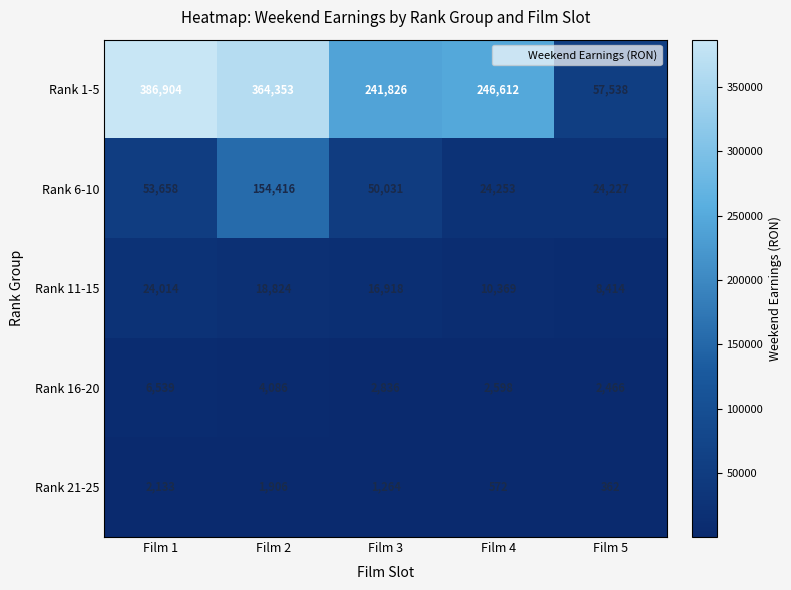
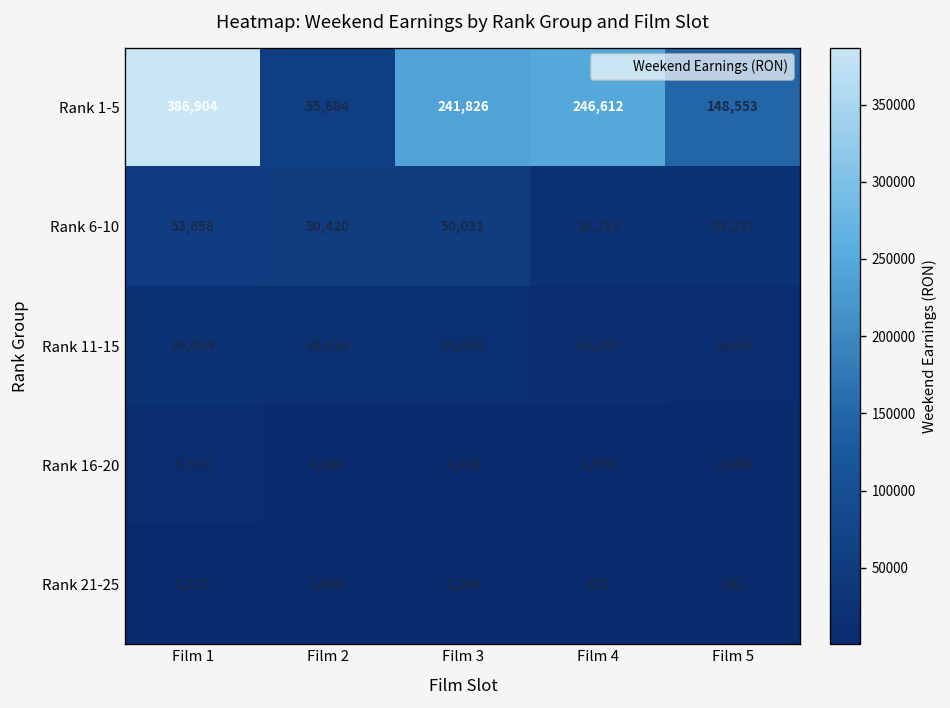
Rank 1-5, Film 2: 364,353 -> 55,684
Rank 1-5, Film 5: 57,538 -> 148,553
Rank 6-10, Film 2: 154,416 -> 50,420
